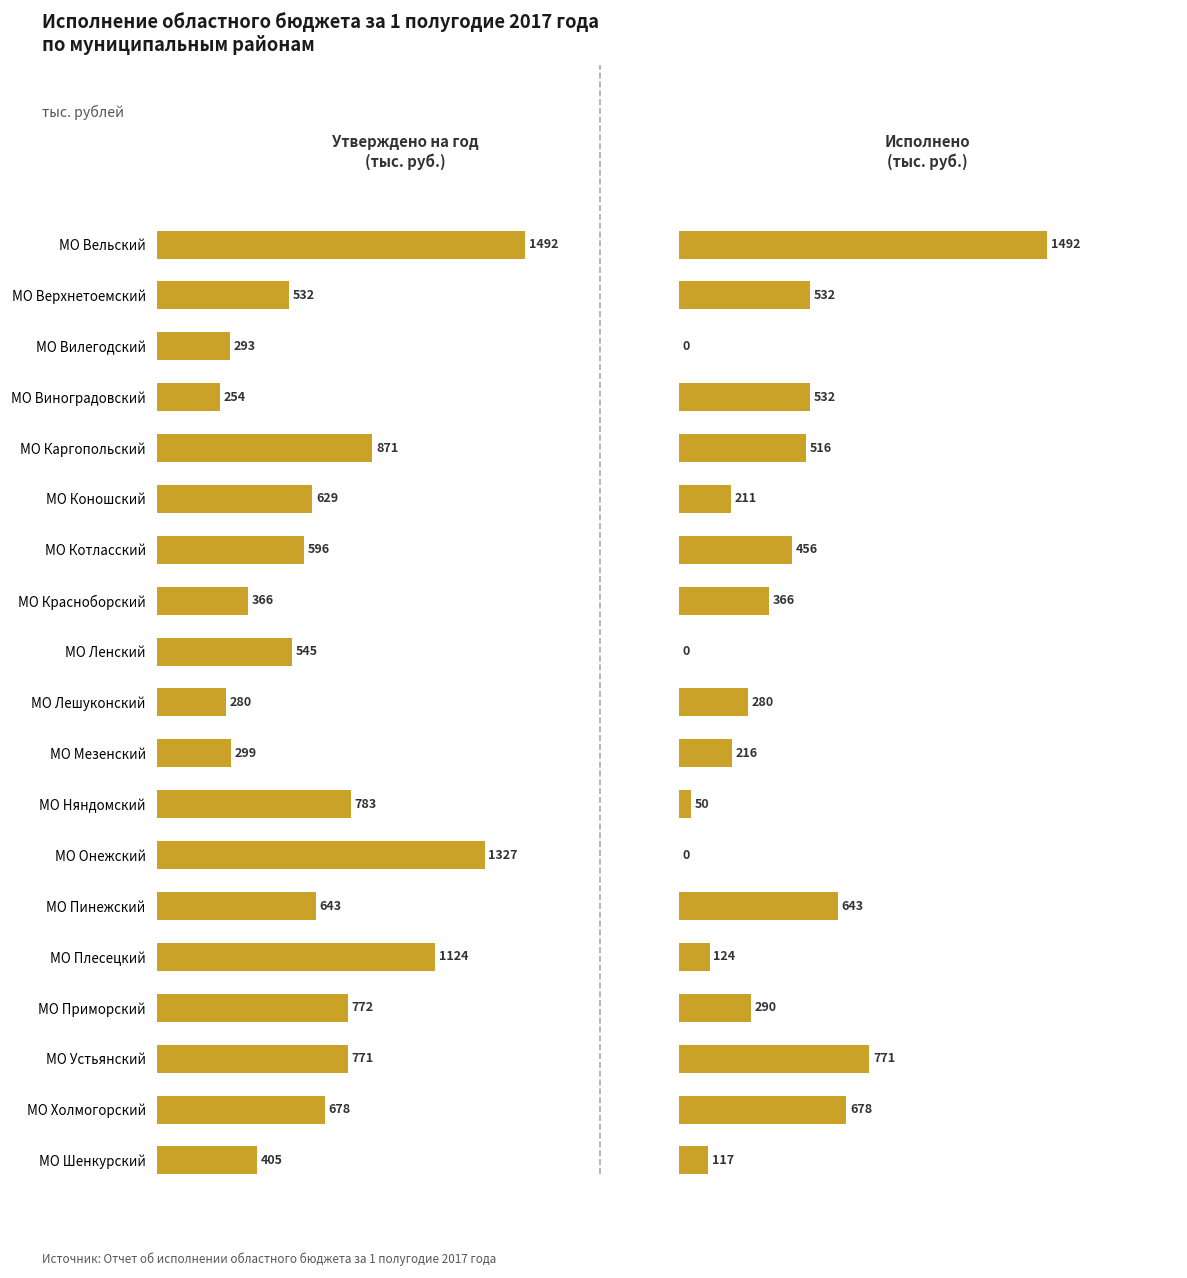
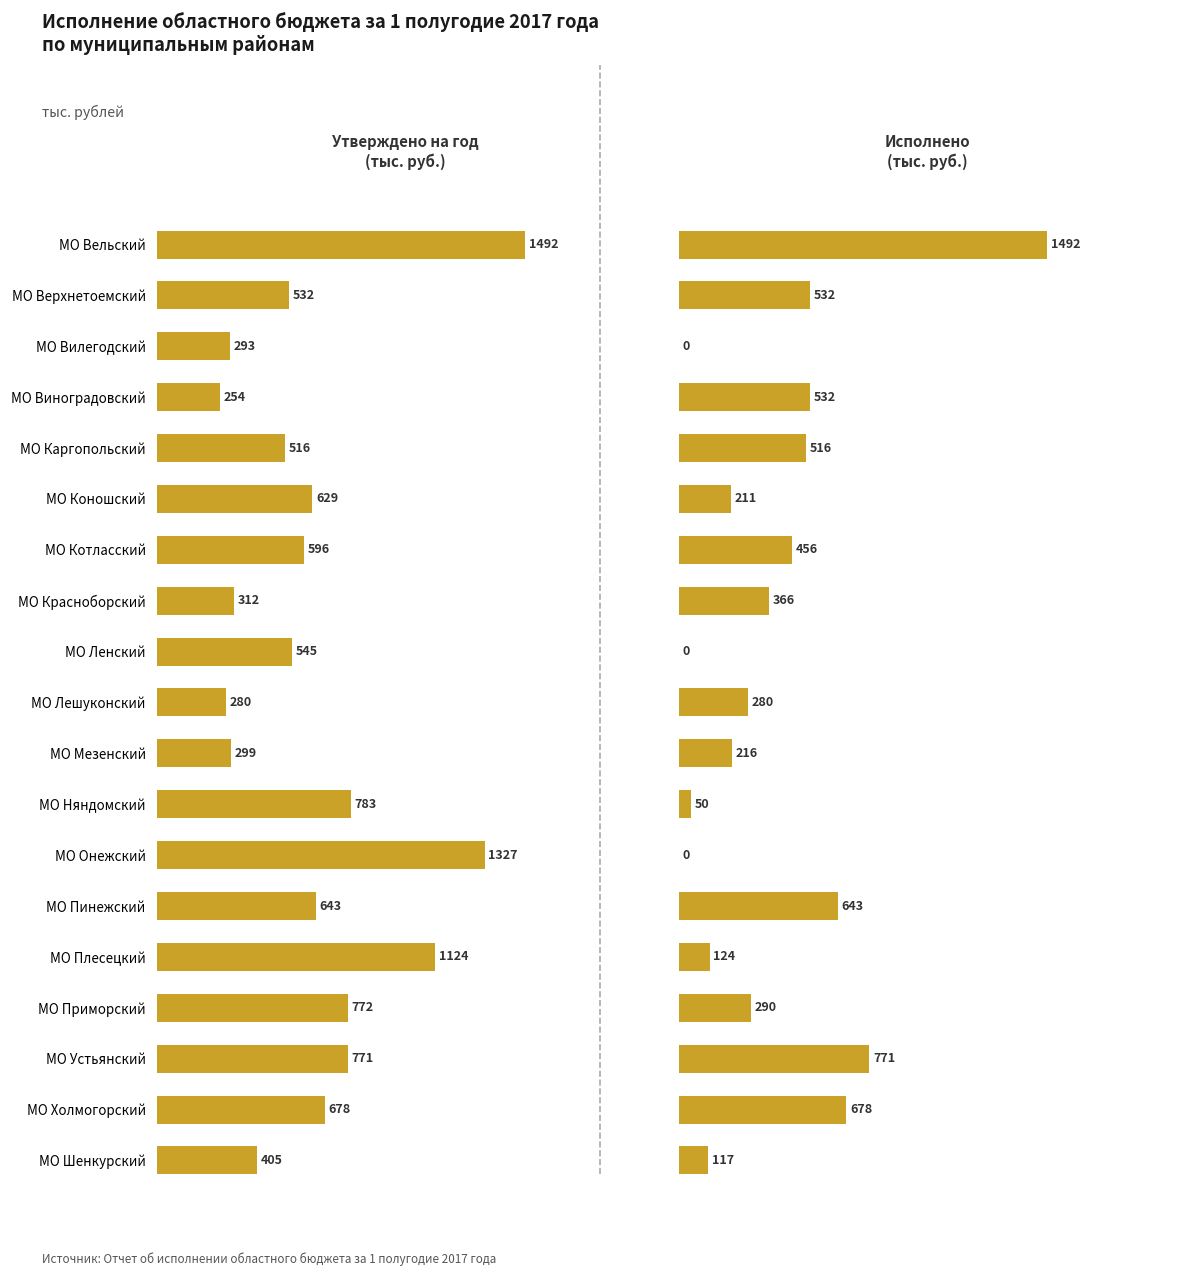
Утверждено на год (тыс. руб.), МО Каргопольский: 871 -> 516
Утверждено на год (тыс. руб.), МО Красноборский: 366 -> 312
